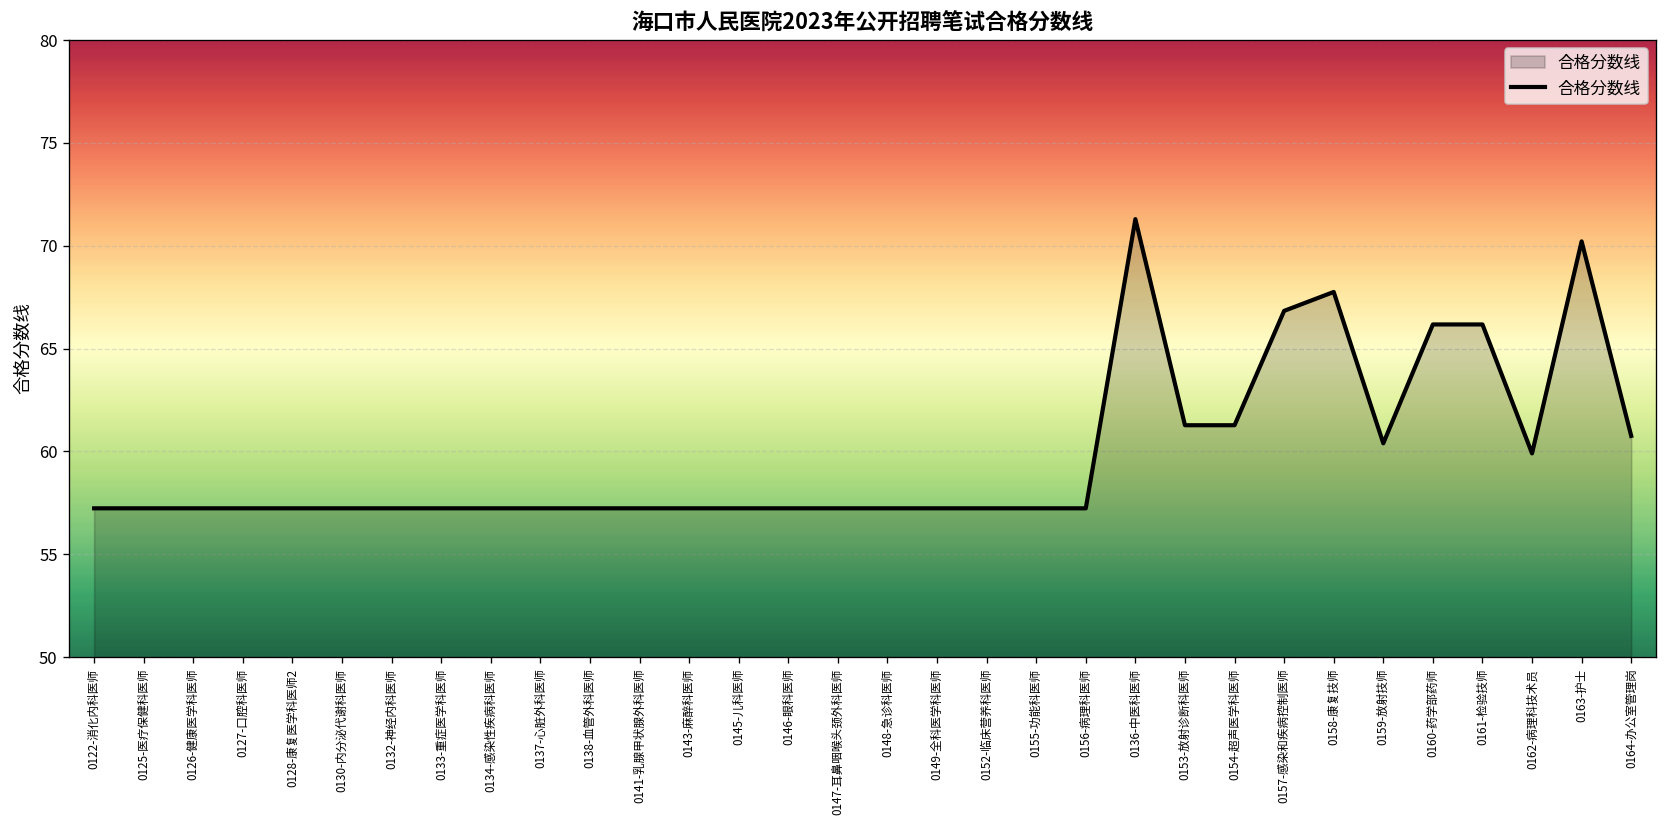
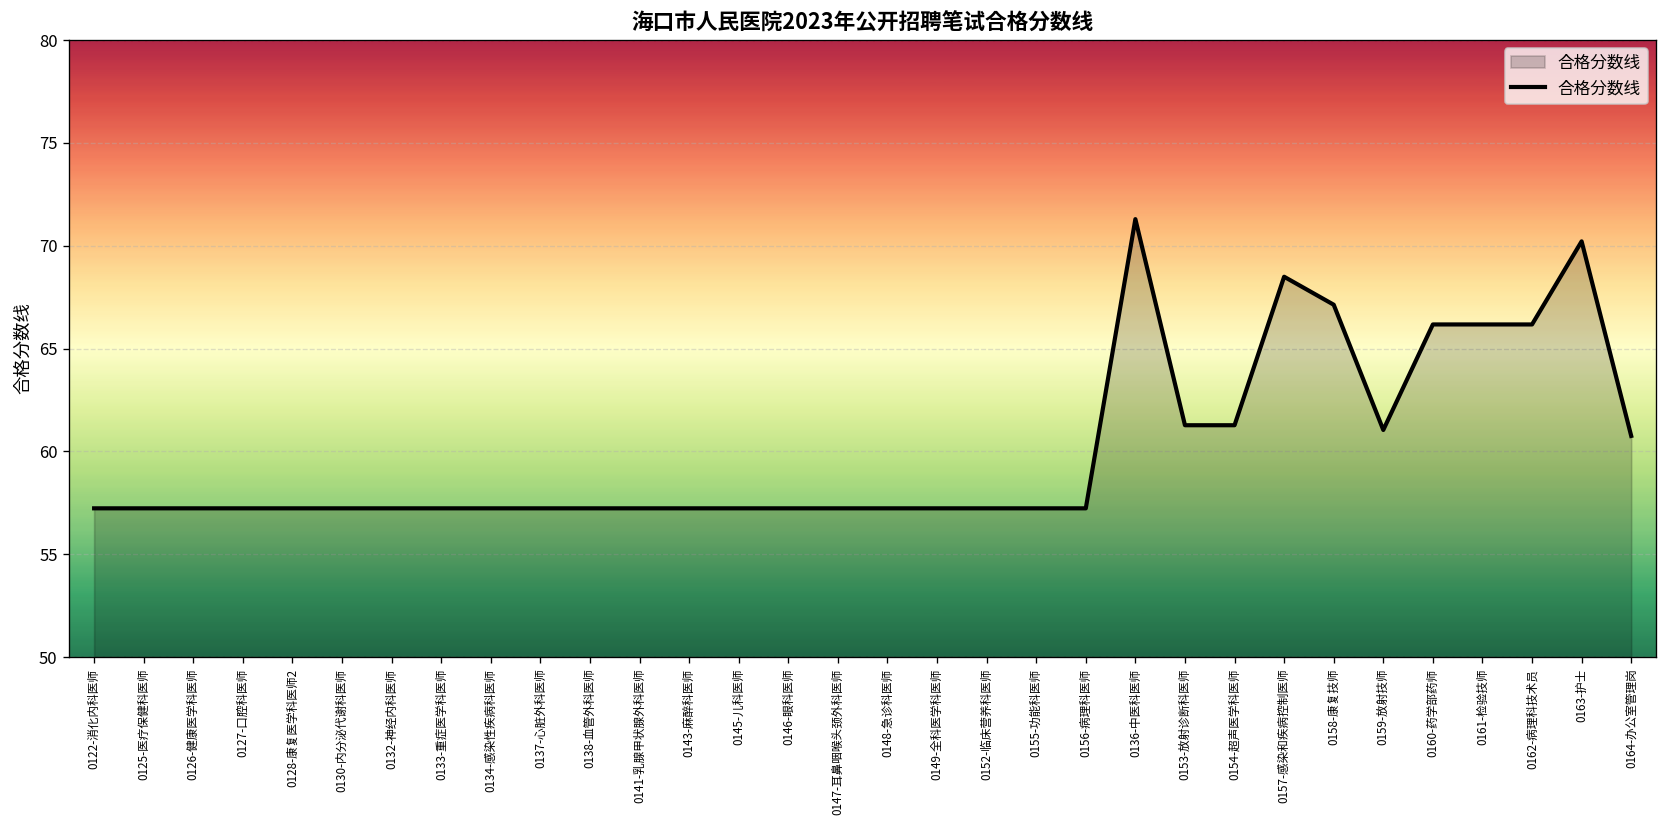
0157-感染和疾病控制医师: 66.8 -> 68.5
0158-康复技师: 67.8 -> 67.1
0159-放射技师: 60.4 -> 61.0
0162-病理科技术员: 59.9 -> 66.2
